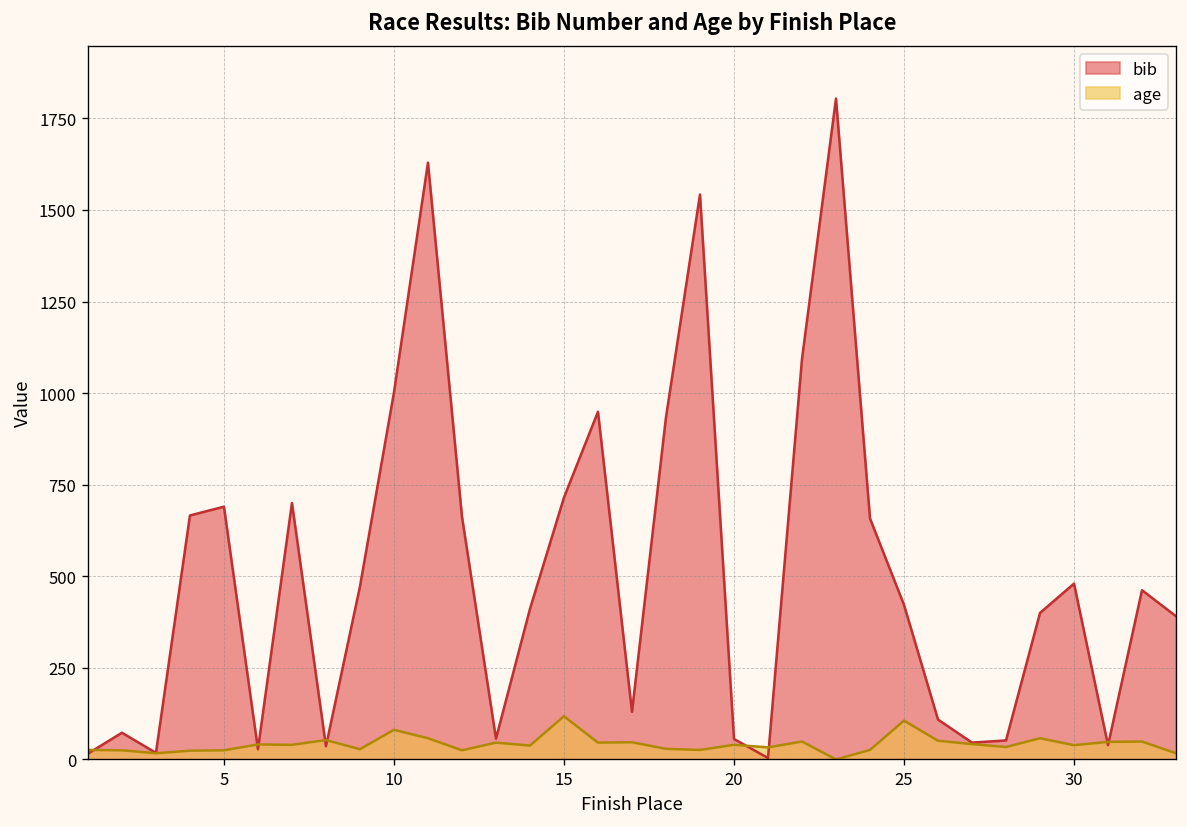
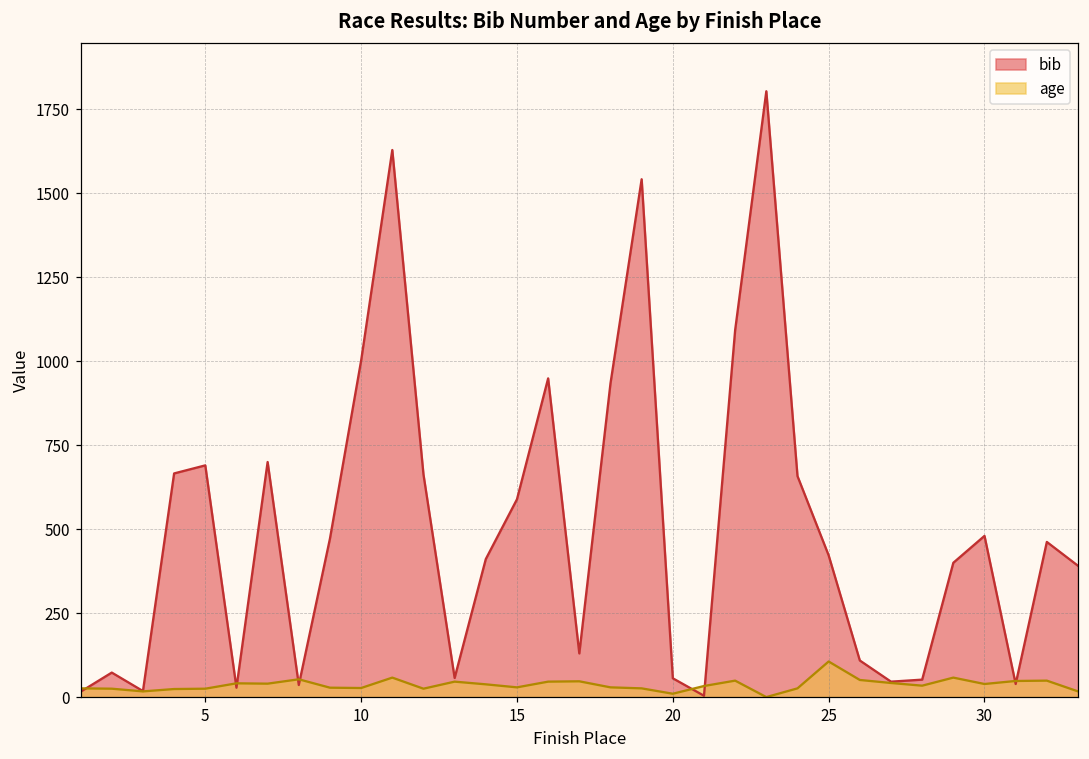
age, 10: 80 -> 30
bib, 15: 720 -> 590
age, 15: 120 -> 30
age, 20: 40 -> 10
